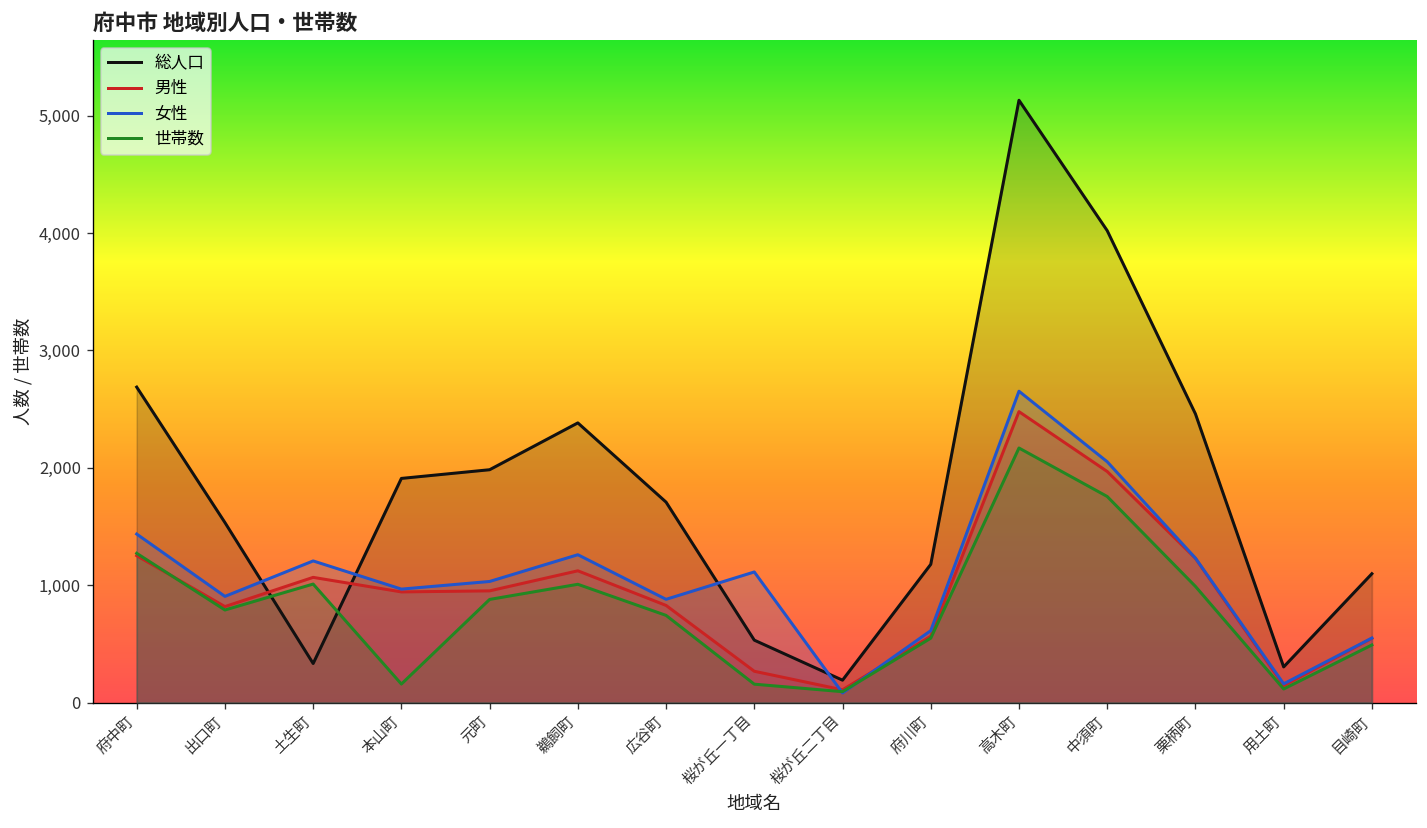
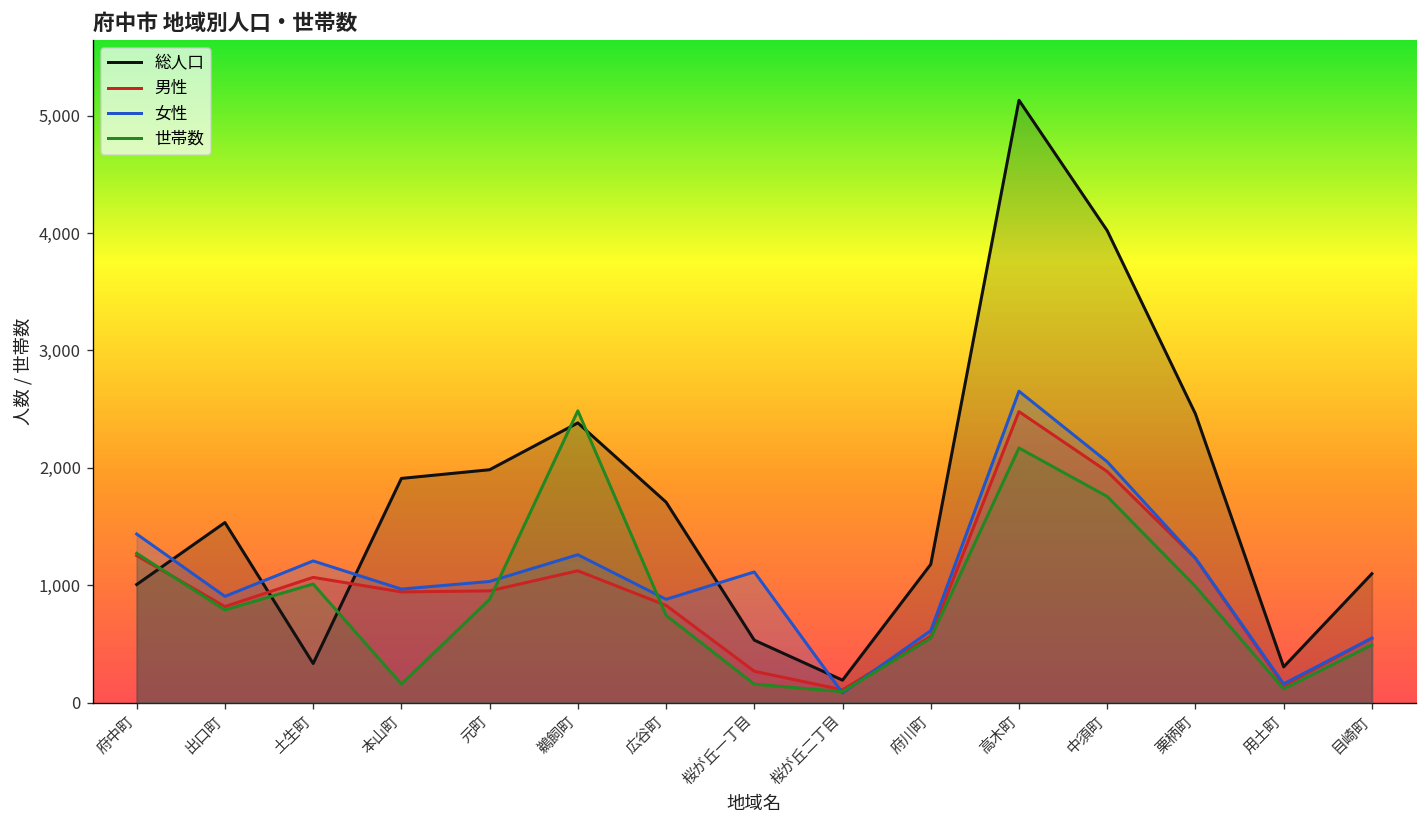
総人口, 府中町: 2,700 -> 1,000
世帯数, 鵜飼町: 1,000 -> 2,500
